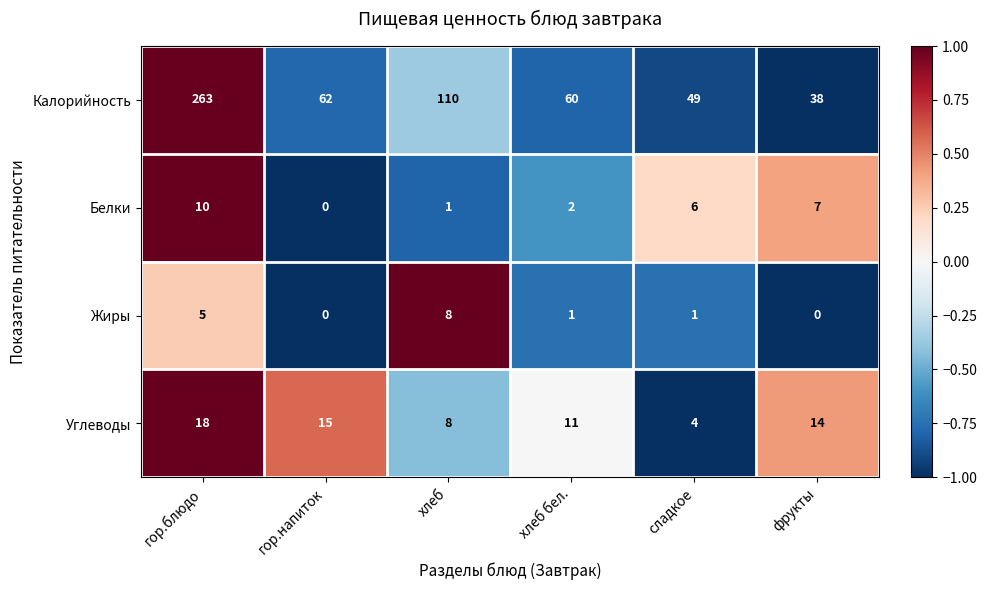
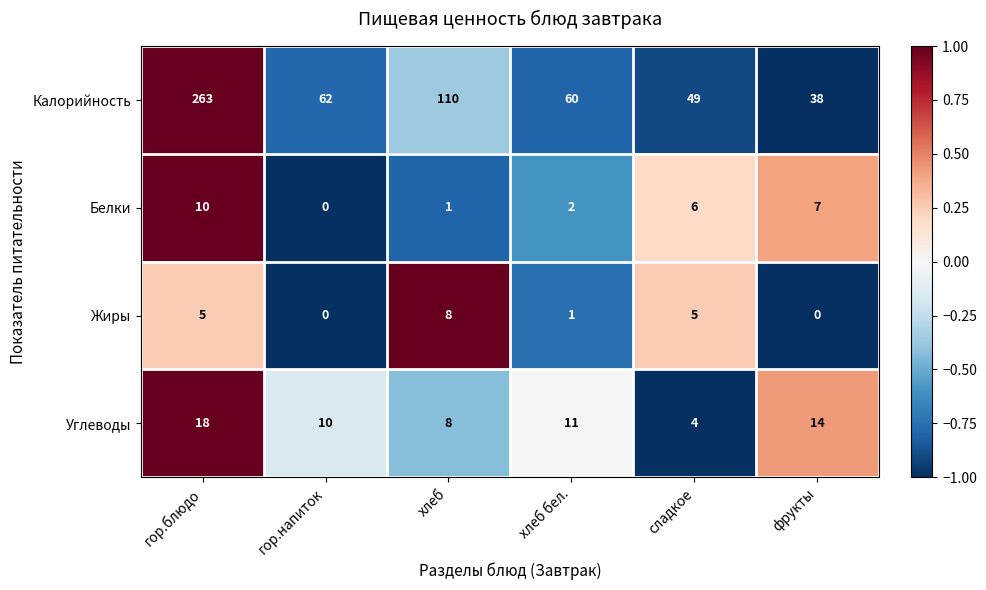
Жиры, сладкое: 1 -> 5
Углеводы, гор.напиток: 15 -> 10
